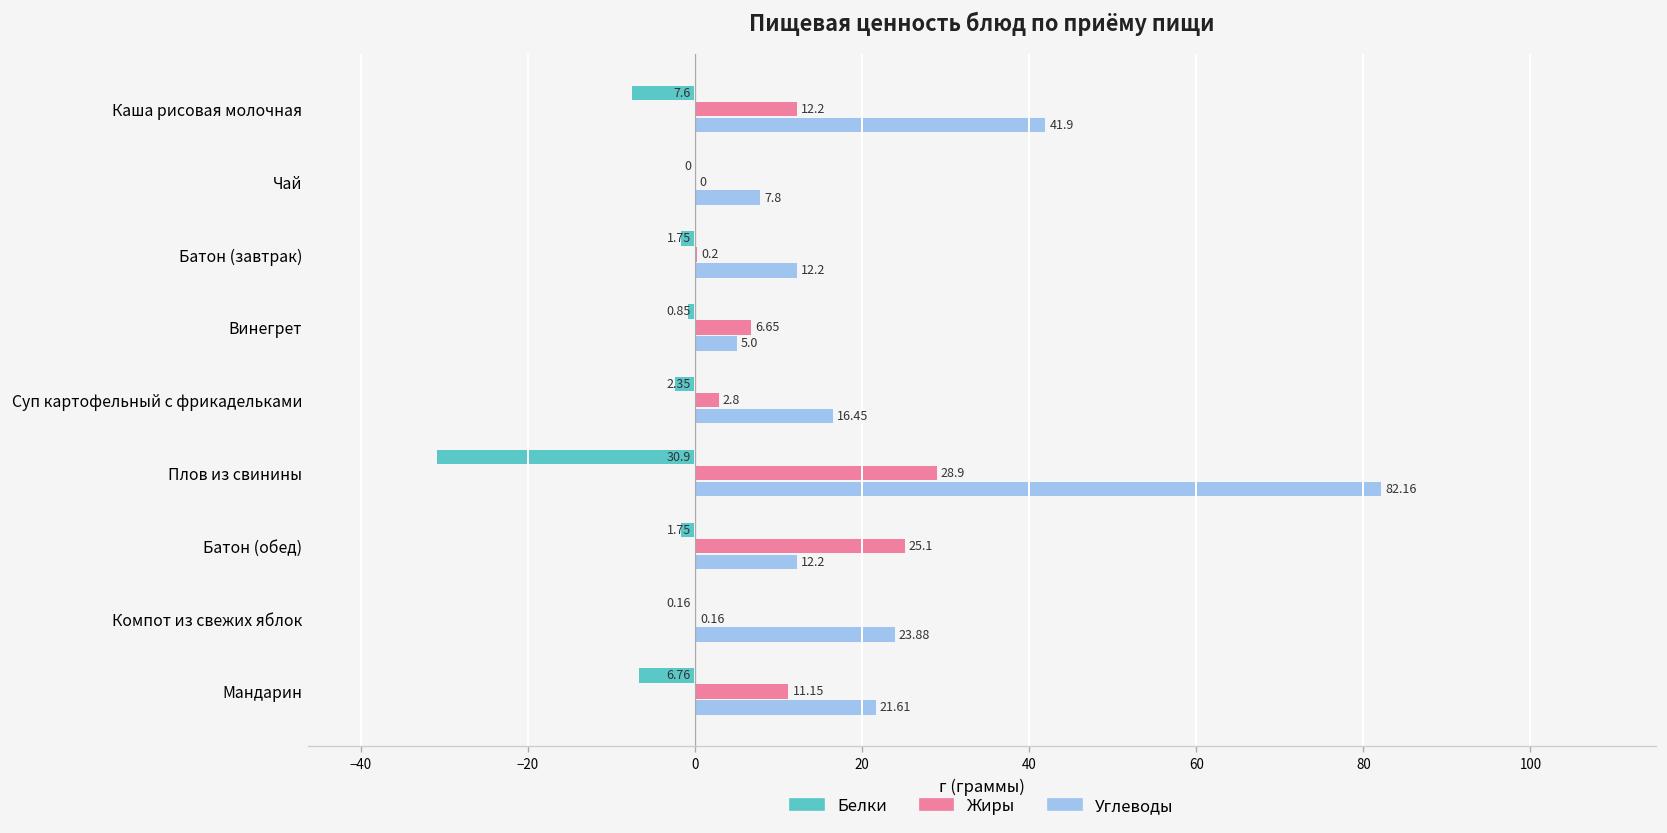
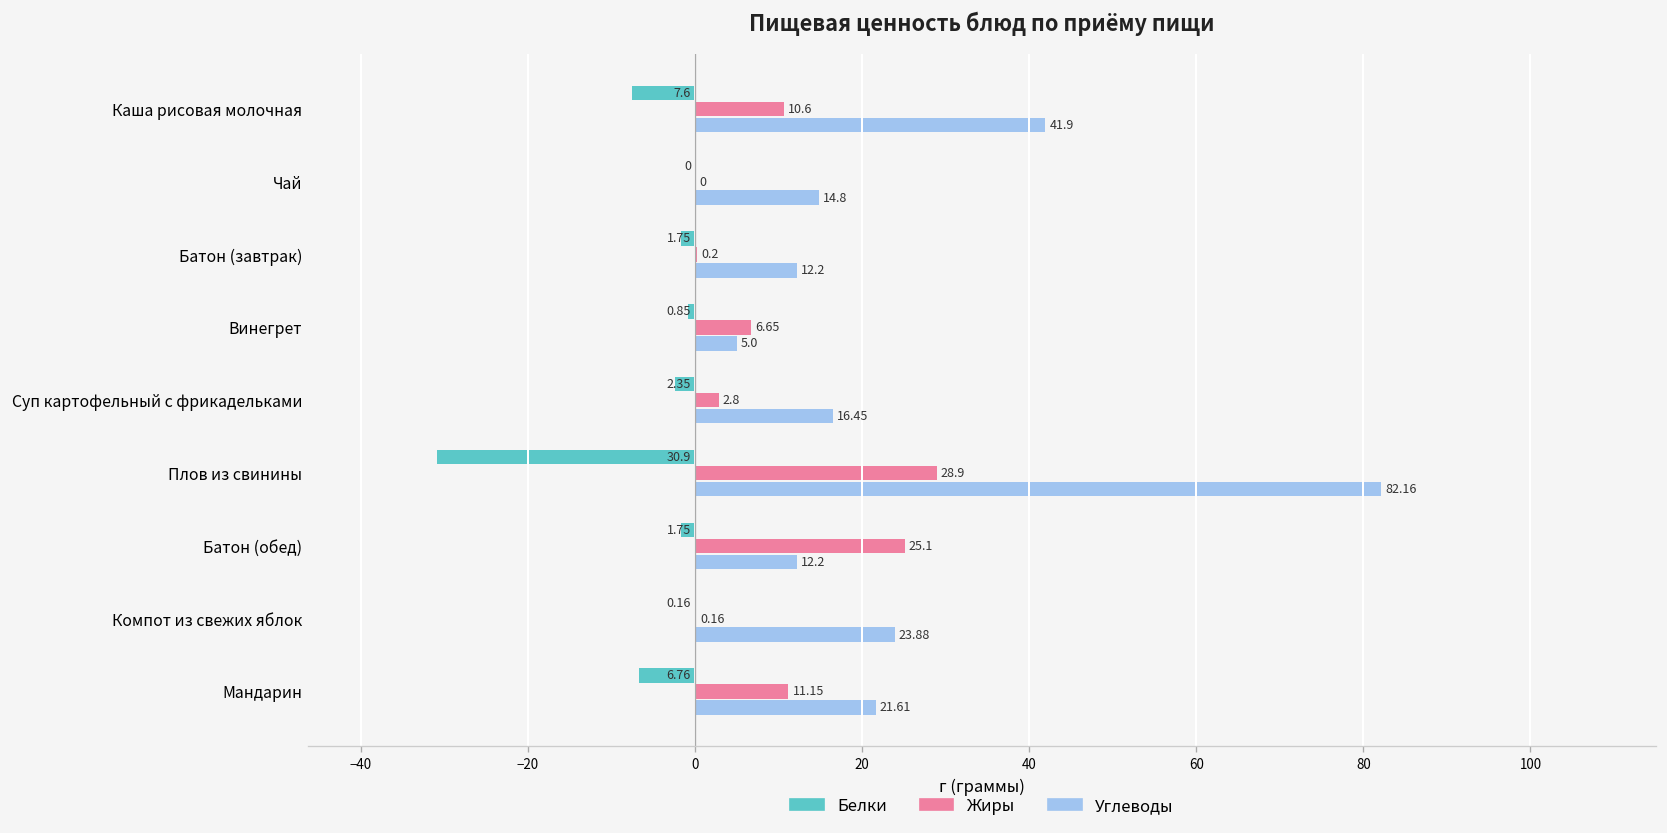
Жиры, Каша рисовая молочная: 12.2 -> 10.6
Углеводы, Чай: 7.8 -> 14.8
